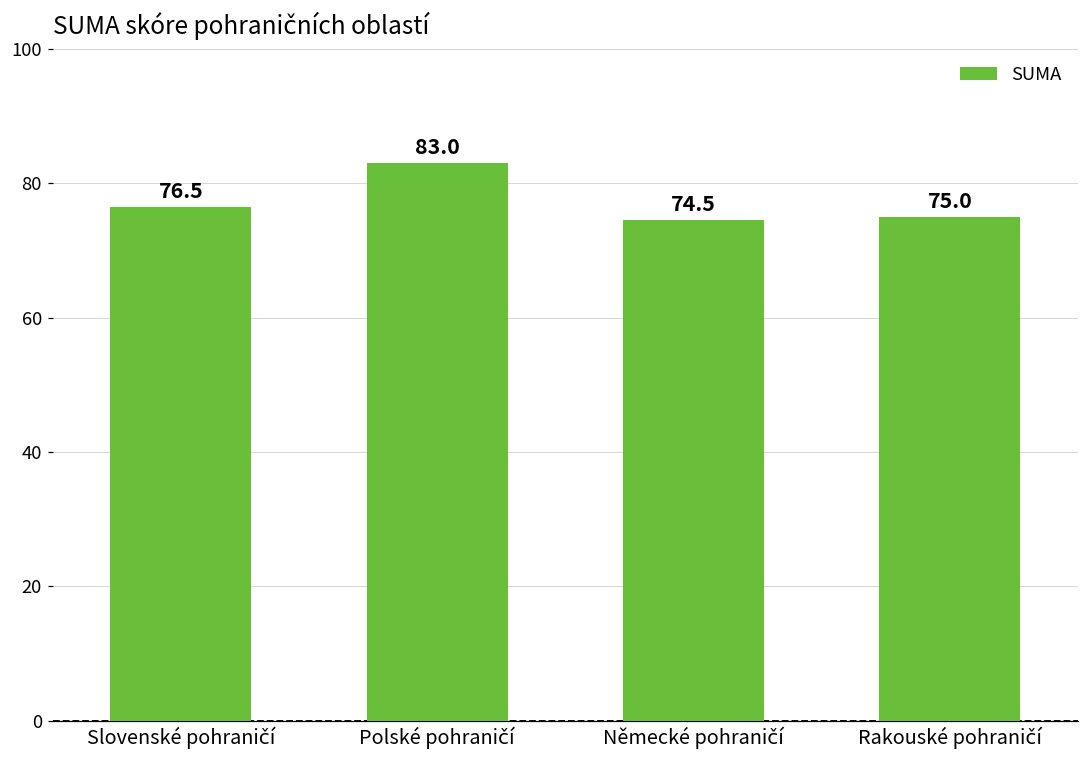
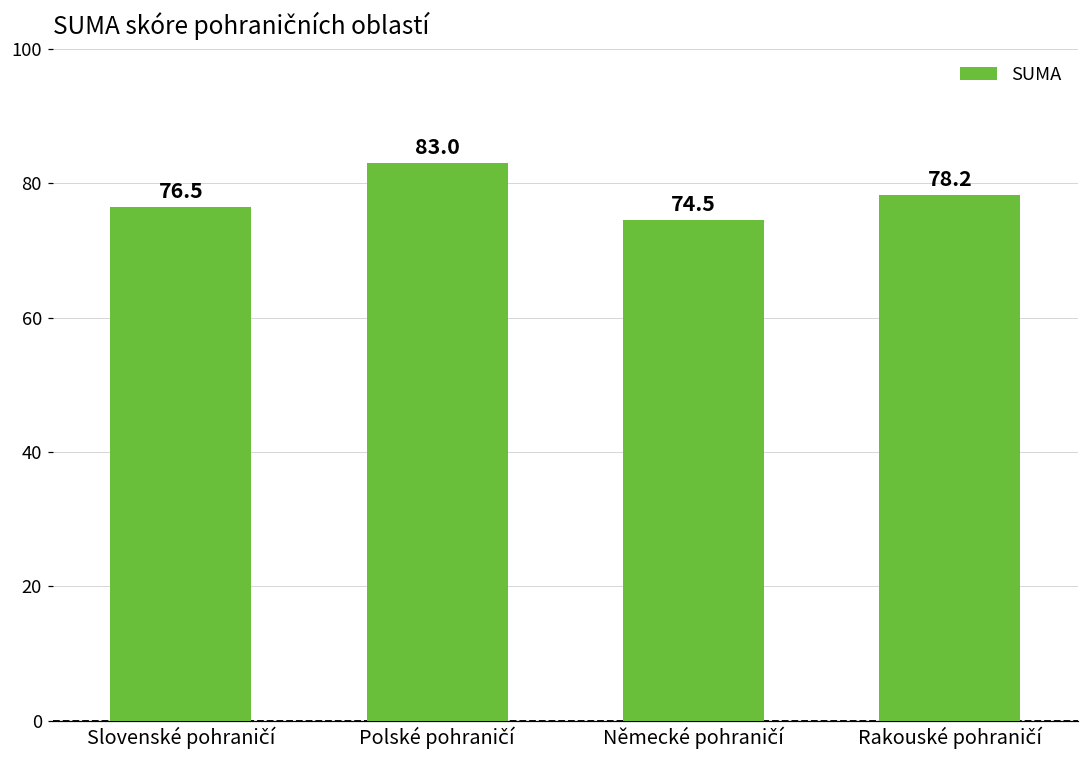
Rakouské pohraničí: 75.0 -> 78.2
